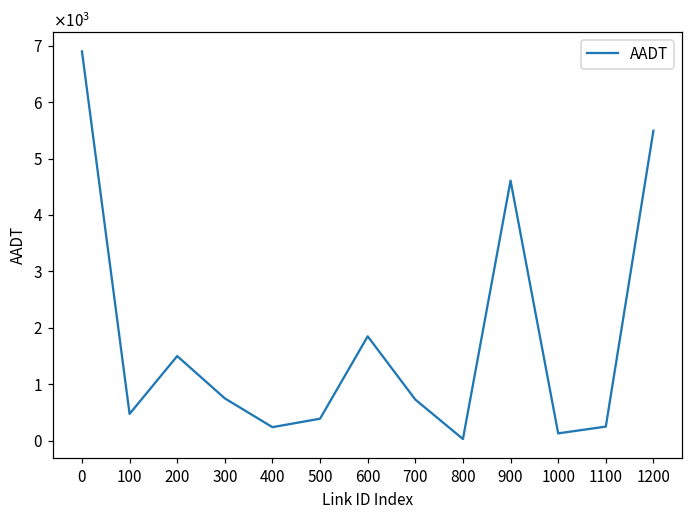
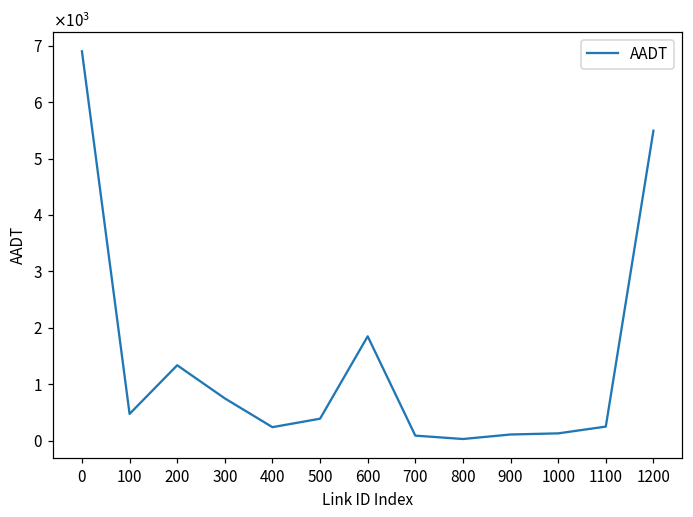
200: 1500 -> 1300
700: 700 -> 100
900: 4600 -> 100
